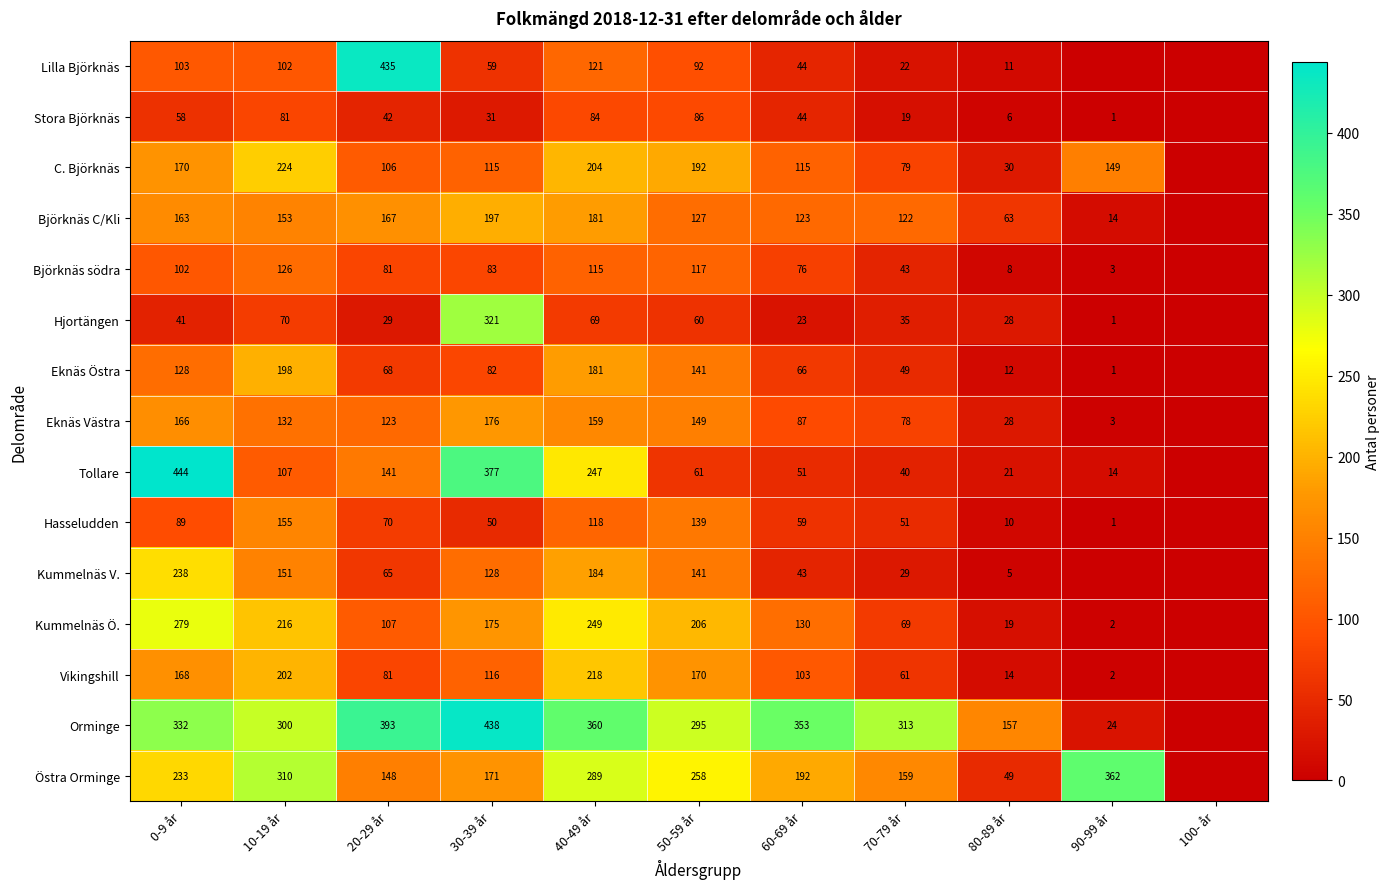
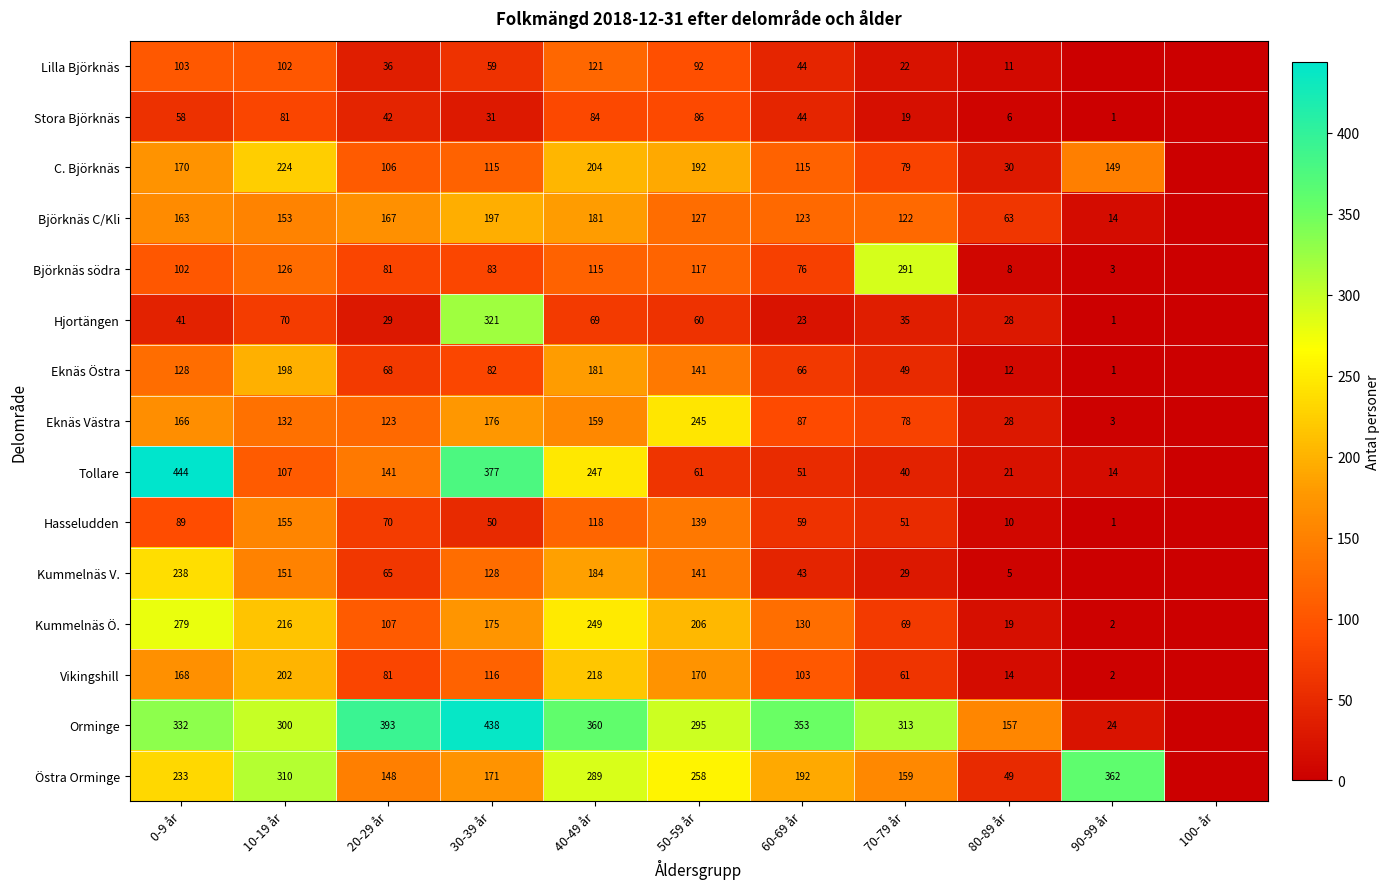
Lilla Björknäs, 20-29 år: 435 -> 36
Björknäs södra, 70-79 år: 43 -> 291
Eknäs Västra, 50-59 år: 149 -> 245
